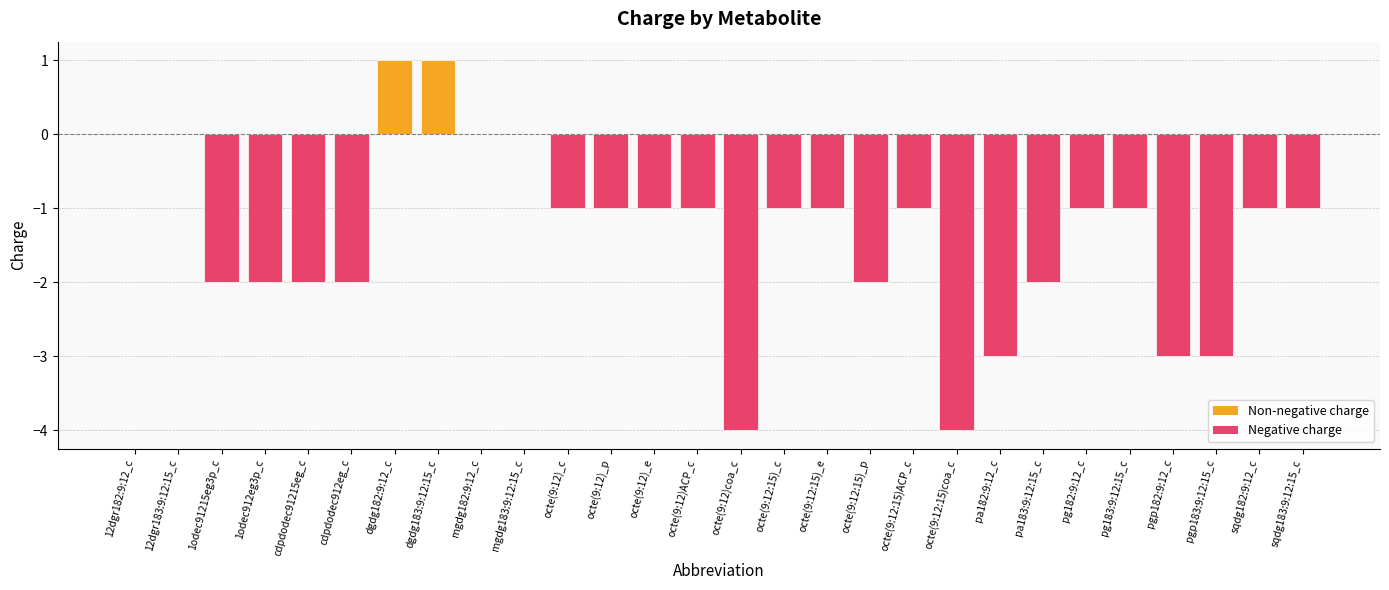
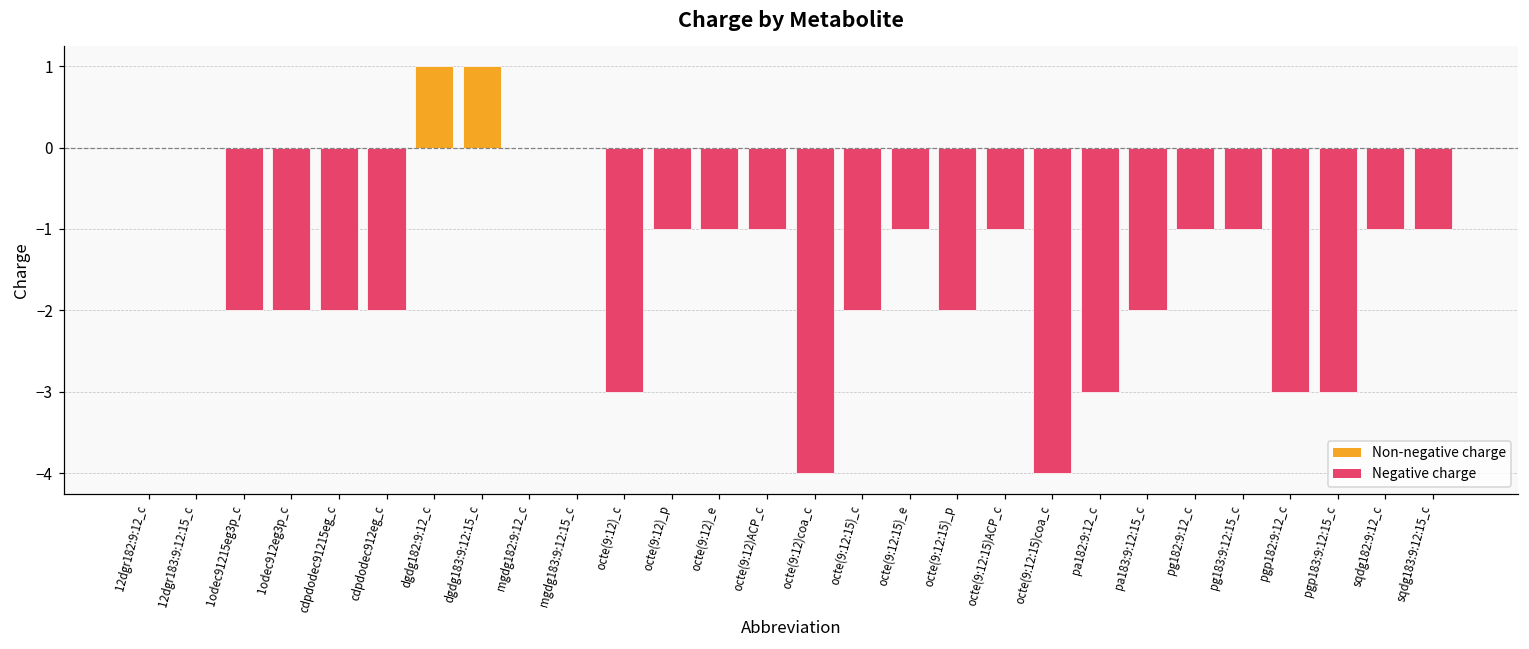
octe(9:12)_c: -1 -> -3
octe(9:12:15)_c: -1 -> -2
